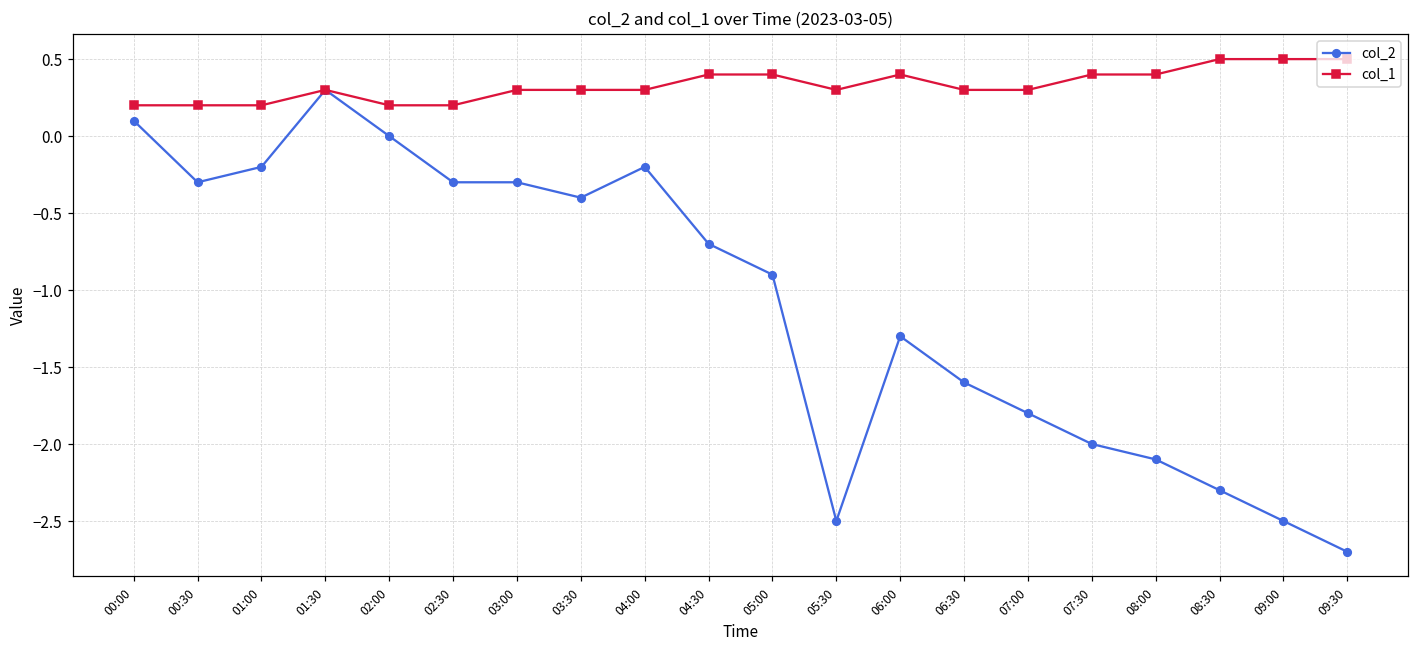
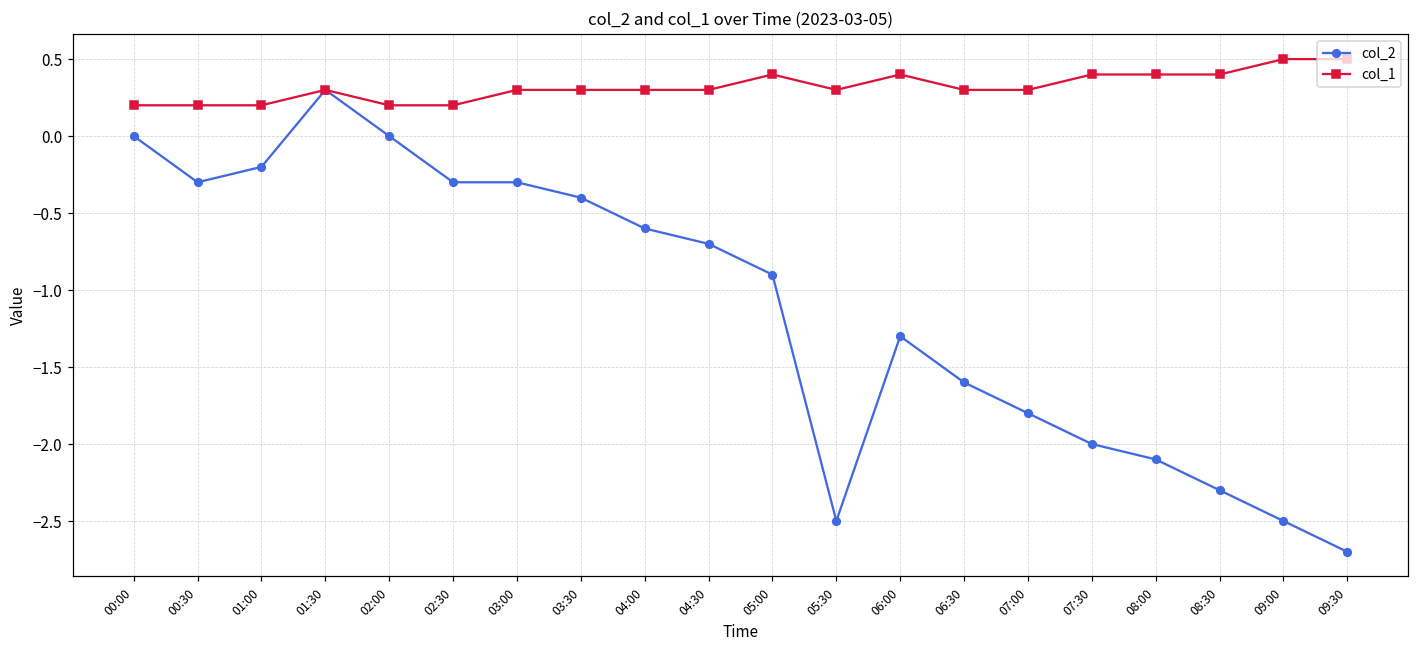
col_2, 00:00: 0.1 -> 0.0
col_2, 04:00: -0.2 -> -0.6
col_1, 04:30: 0.4 -> 0.3
col_1, 08:30: 0.5 -> 0.4
